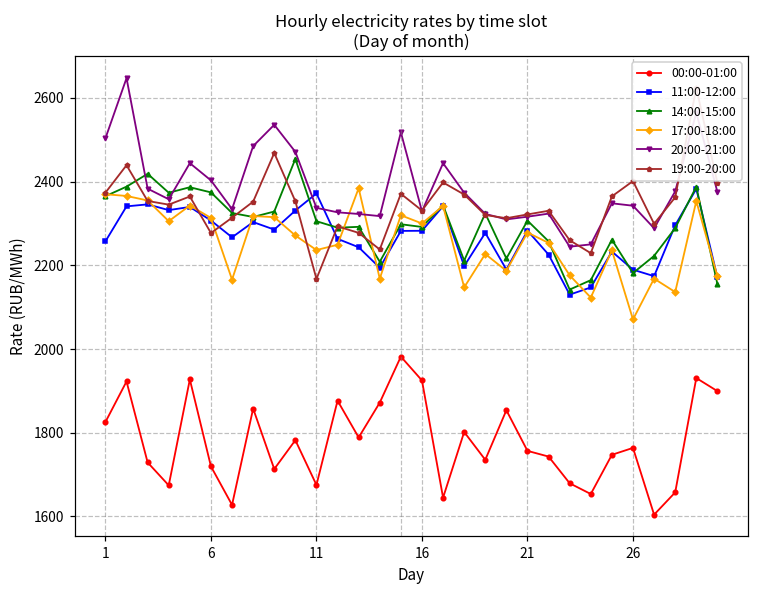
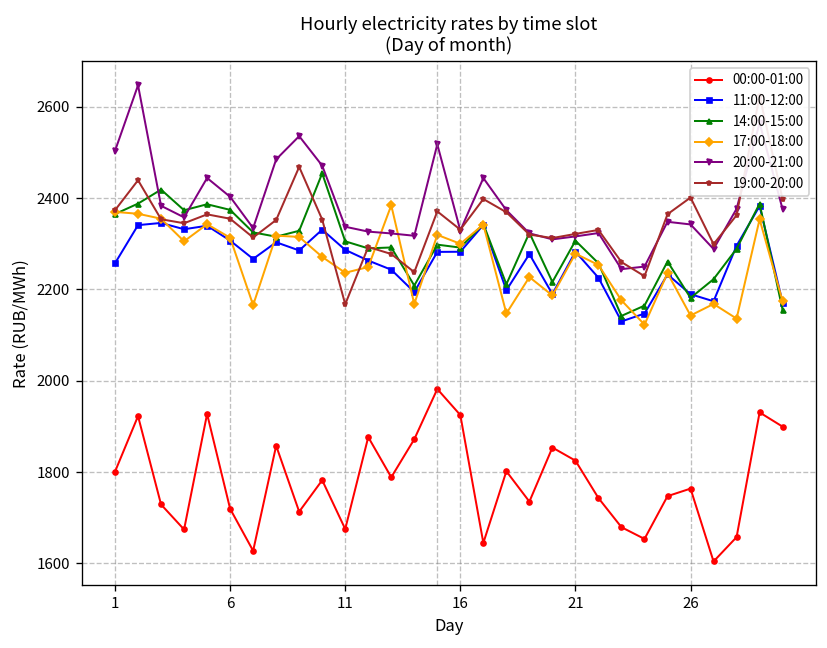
00:00-01:00, 1: 1830 -> 1800
19:00-20:00, 6: 2280 -> 2350
11:00-12:00, 11: 2370 -> 2290
00:00-01:00, 21: 1760 -> 1830
17:00-18:00, 26: 2070 -> 2140
